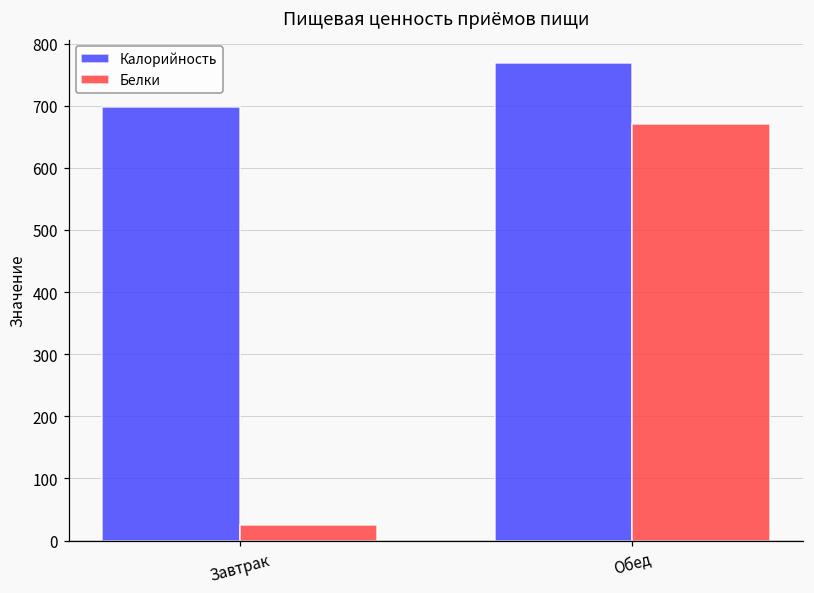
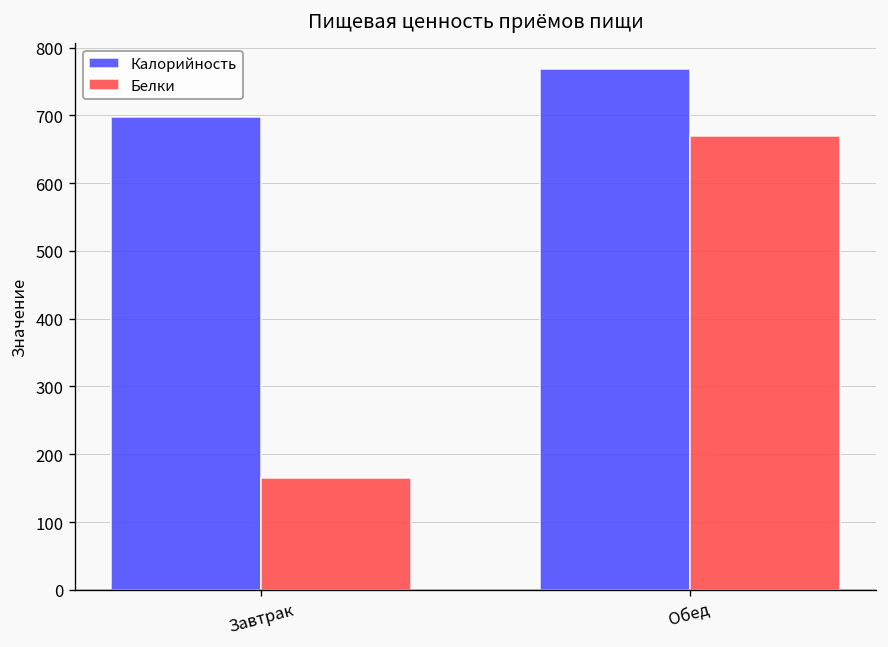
Белки, Завтрак: 30 -> 160
